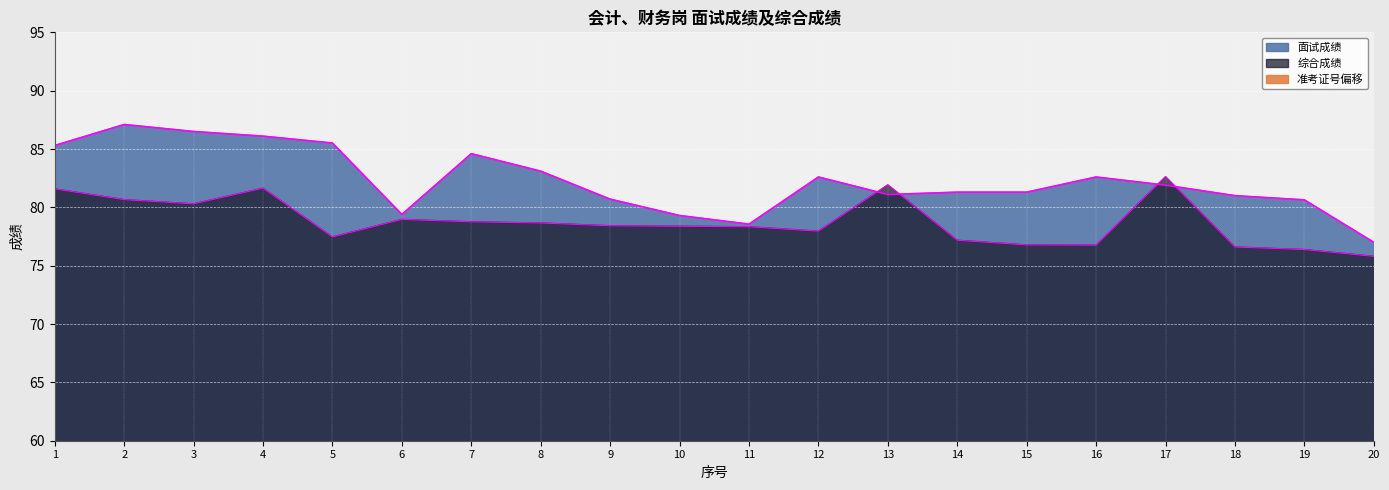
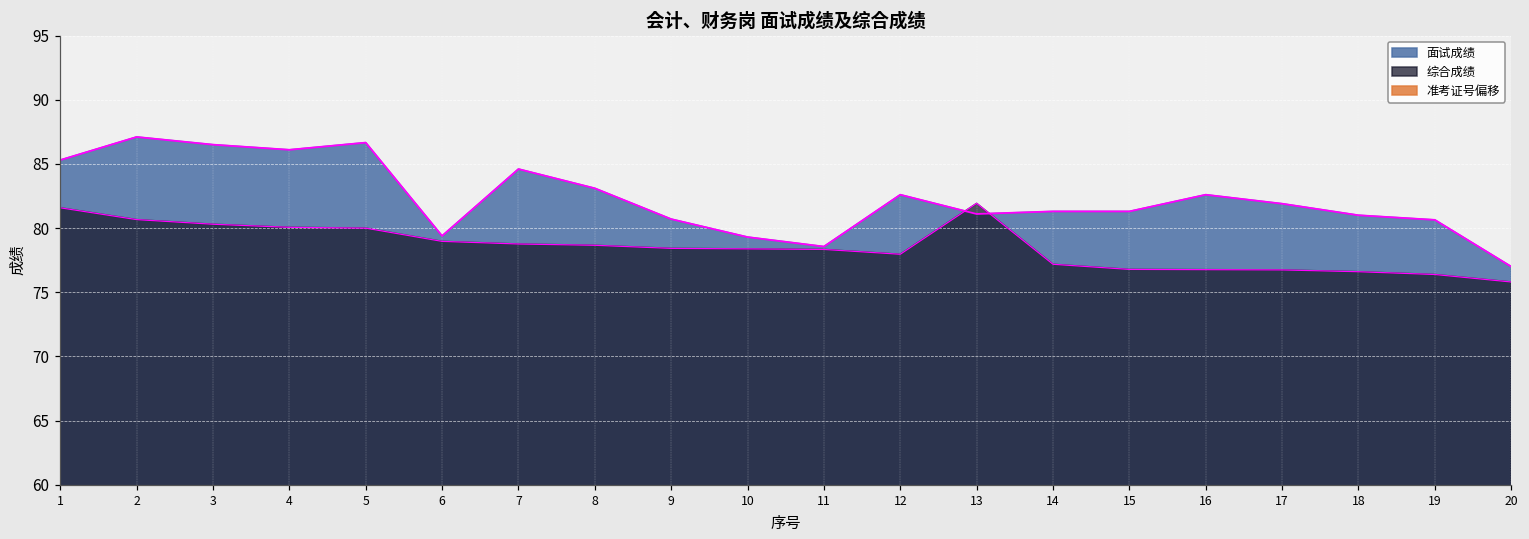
综合成绩, 4: 81.6 -> 80.1
面试成绩, 5: 85.5 -> 86.7
综合成绩, 5: 77.5 -> 80.0
综合成绩, 17: 82.6 -> 76.7
